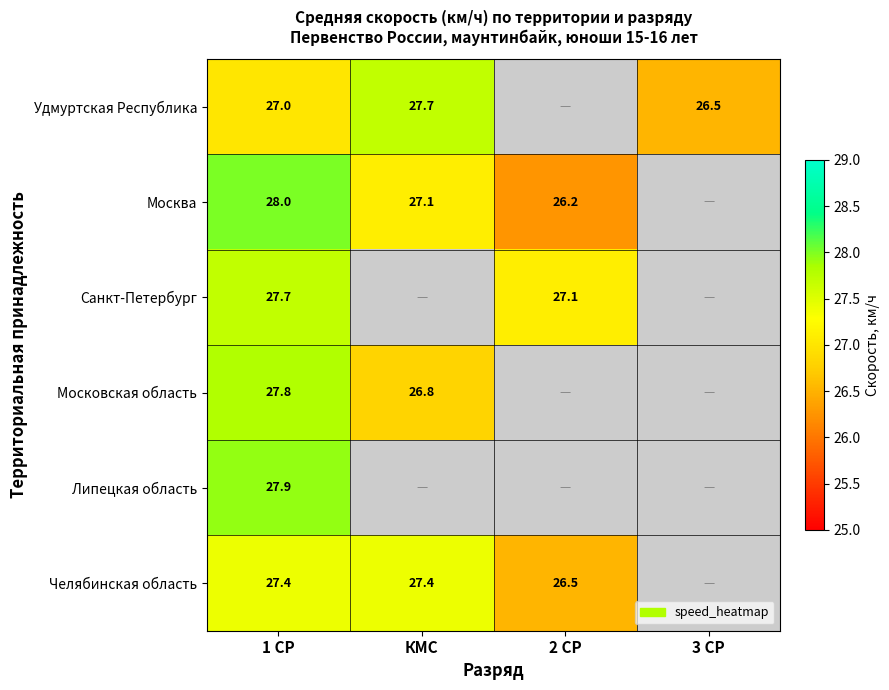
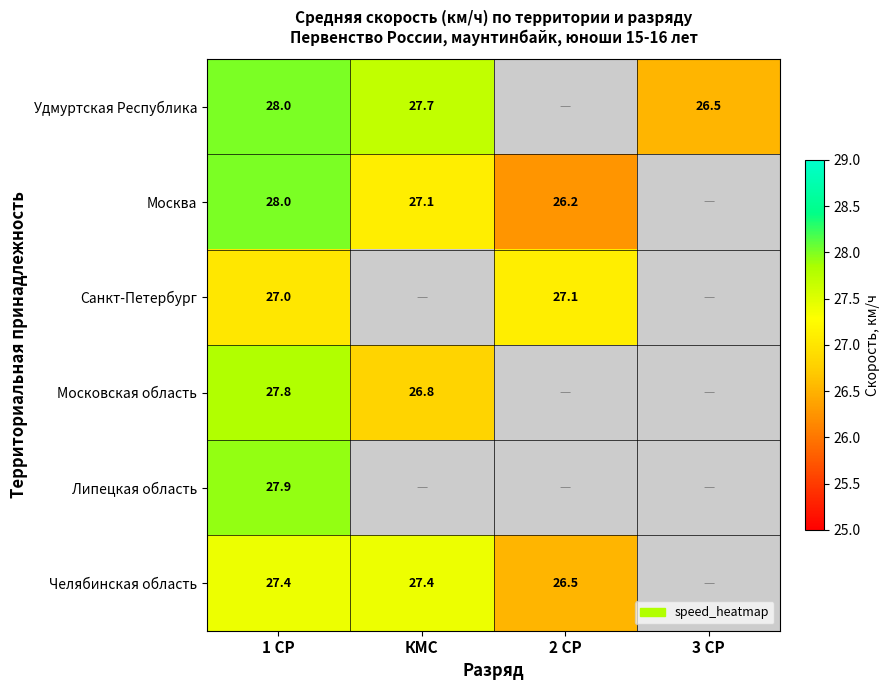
Удмуртская Республика, 1 СР: 27.0 -> 28.0
Санкт-Петербург, 1 СР: 27.7 -> 27.0
